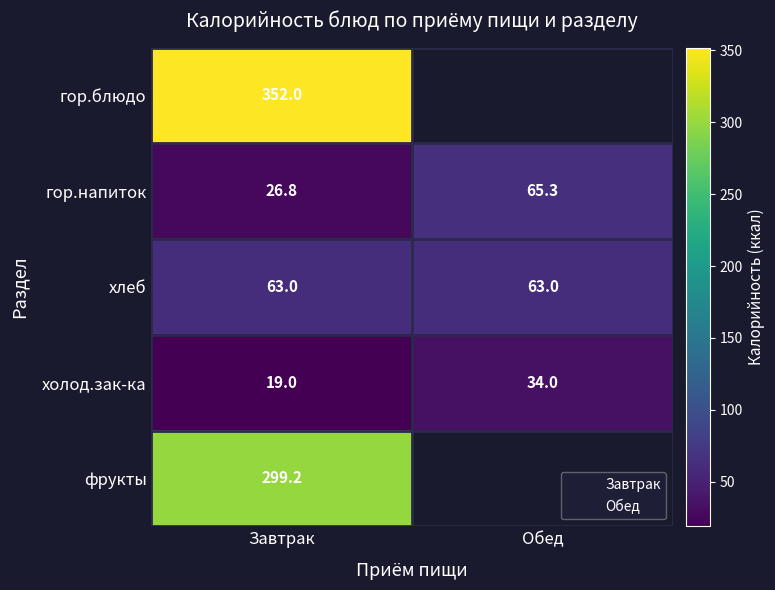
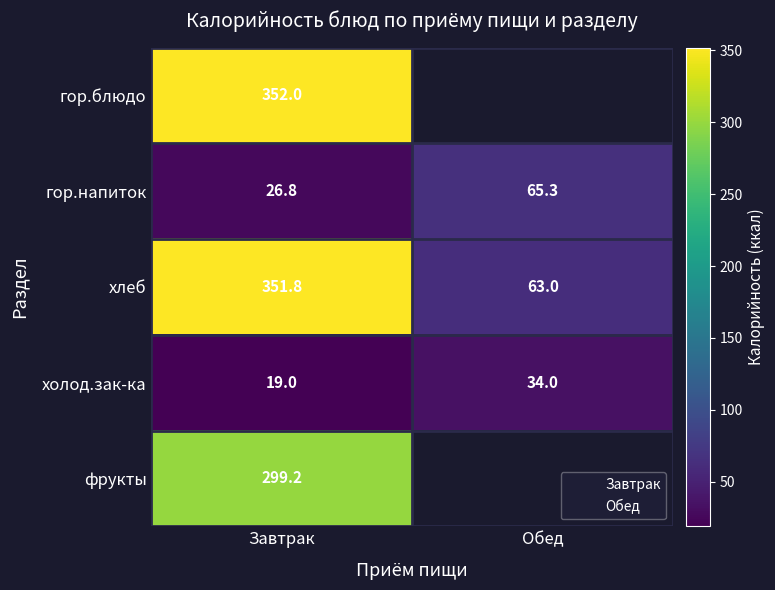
хлеб, Завтрак: 63.0 -> 351.8
